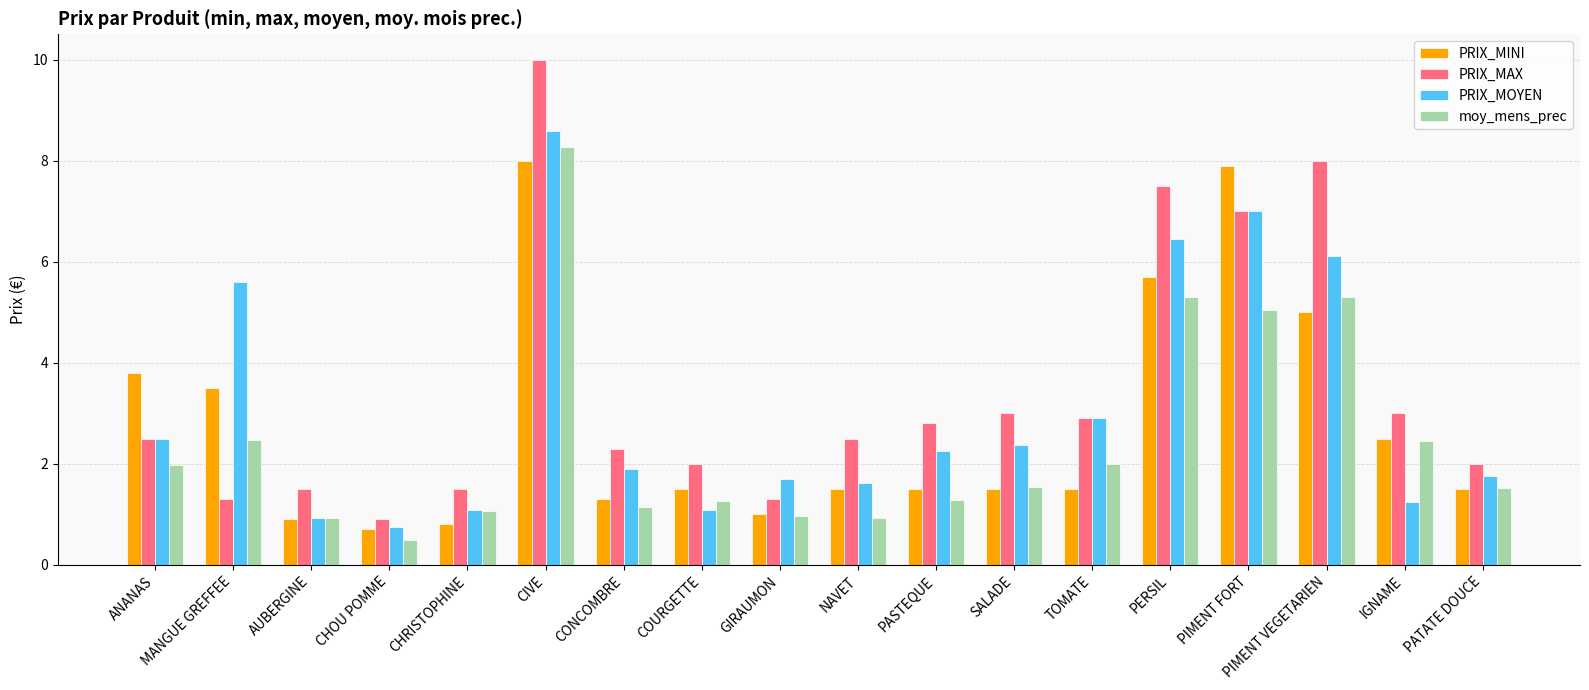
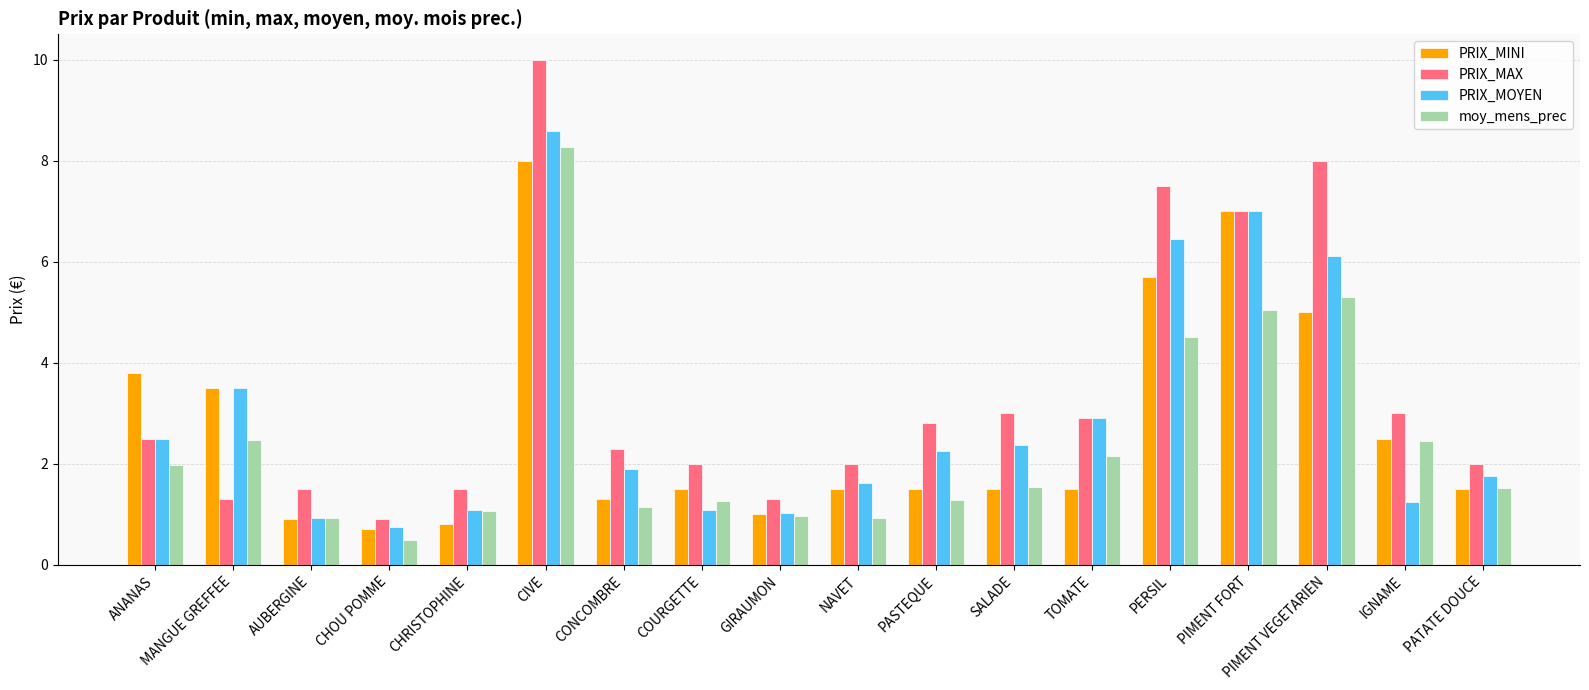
PRIX_MOYEN, MANGUE GREFFEE: 5.6 -> 3.5
PRIX_MOYEN, GIRAUMON: 1.7 -> 1.0
PRIX_MAX, NAVET: 2.5 -> 2.0
moy_mens_prec, TOMATE: 2.0 -> 2.2
moy_mens_prec, PERSIL: 5.3 -> 4.5
PRIX_MINI, PIMENT FORT: 7.9 -> 7.0
